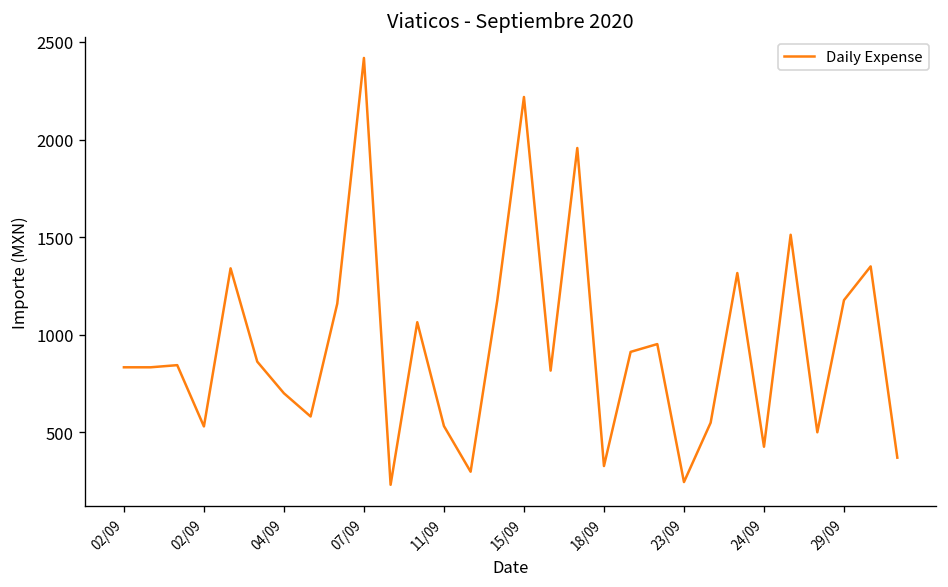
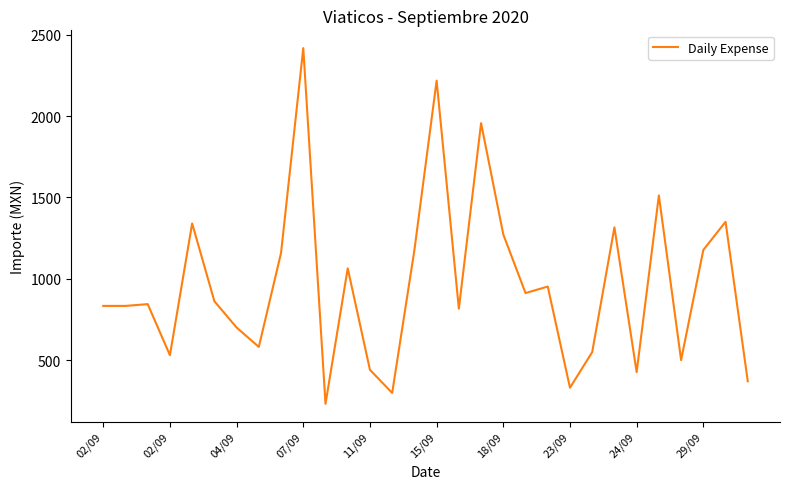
11/09: 530 -> 440
18/09: 330 -> 1270
23/09: 250 -> 330
